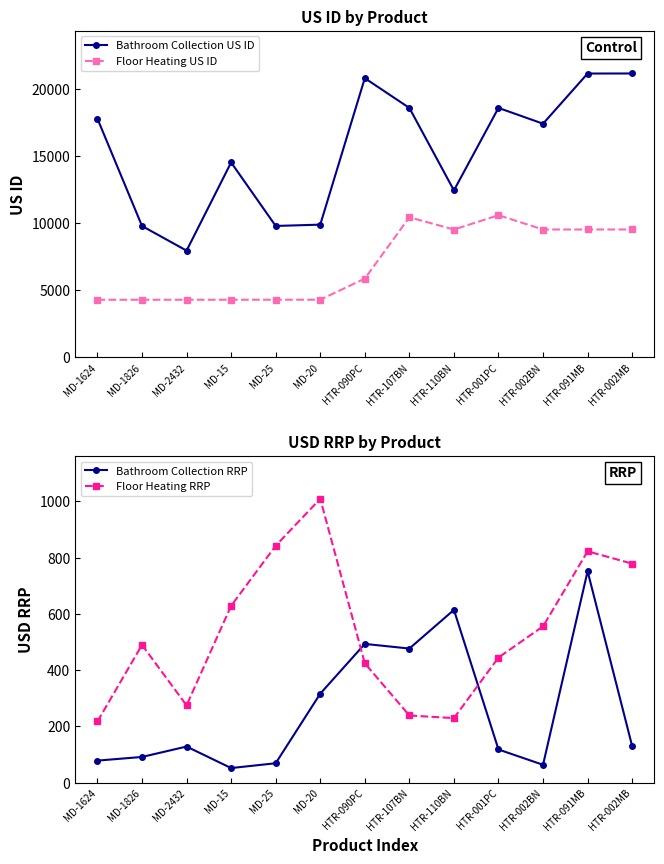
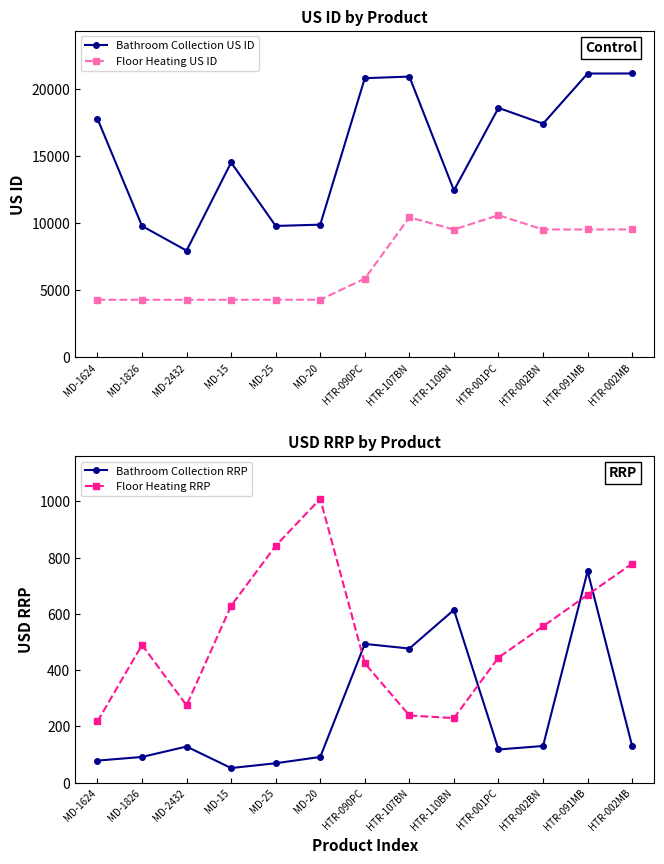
US ID by Product, Bathroom Collection US ID, HTR-107BN: 18600 -> 20900
USD RRP by Product, Bathroom Collection RRP, MD-20: 320 -> 90
USD RRP by Product, Bathroom Collection RRP, HTR-002BN: 60 -> 130
USD RRP by Product, Floor Heating RRP, HTR-091MB: 820 -> 670
